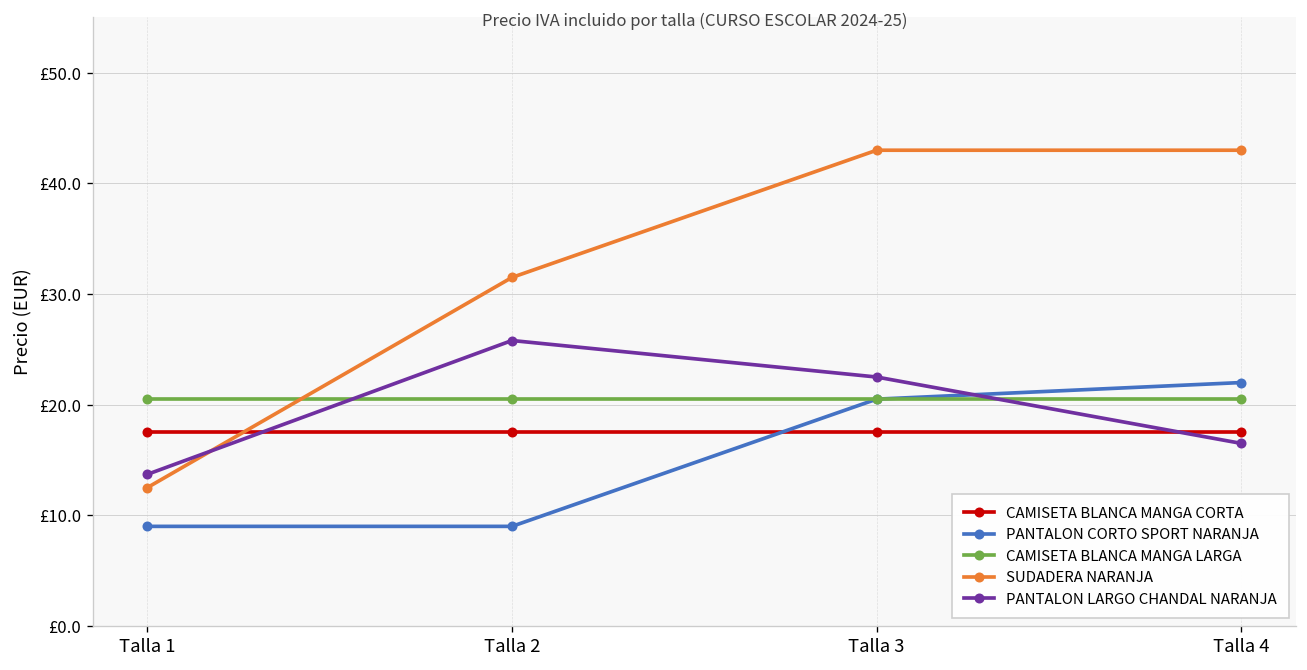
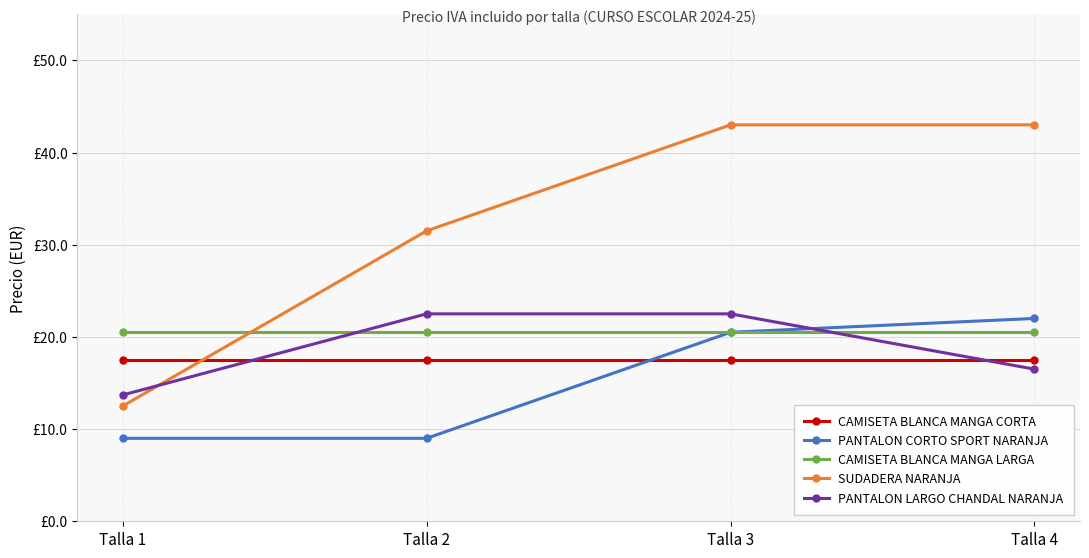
PANTALON LARGO CHANDAL NARANJA, Talla 2: £26 -> £23
